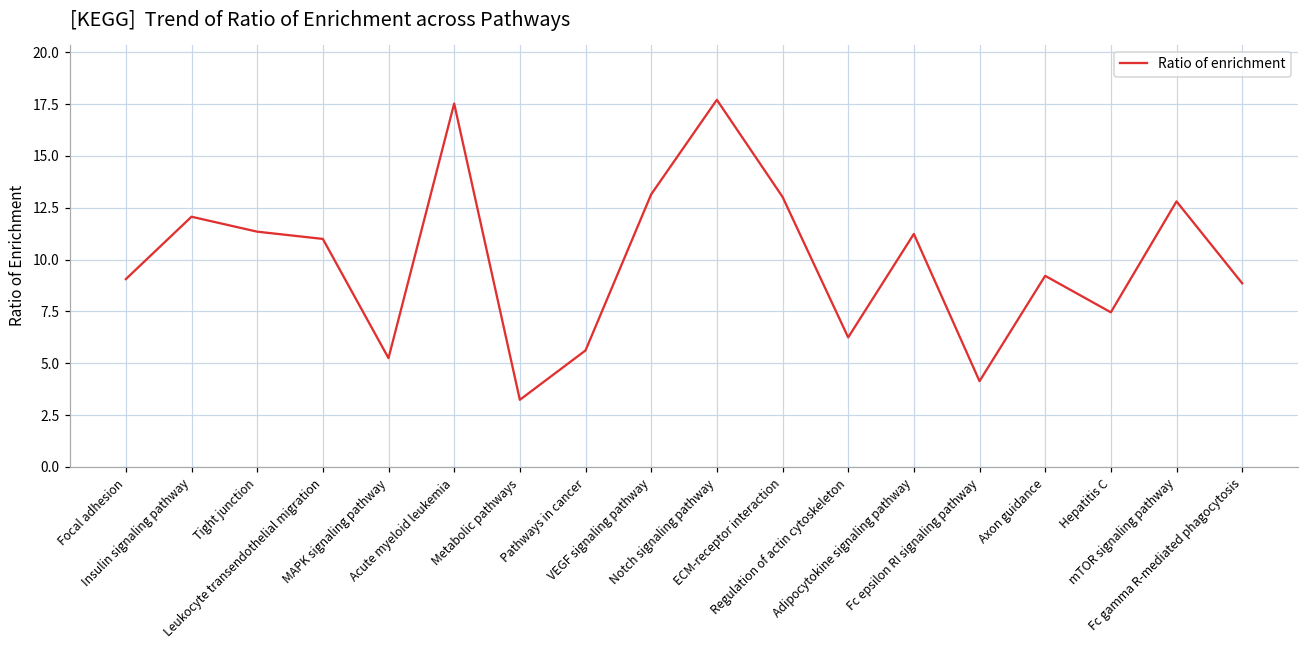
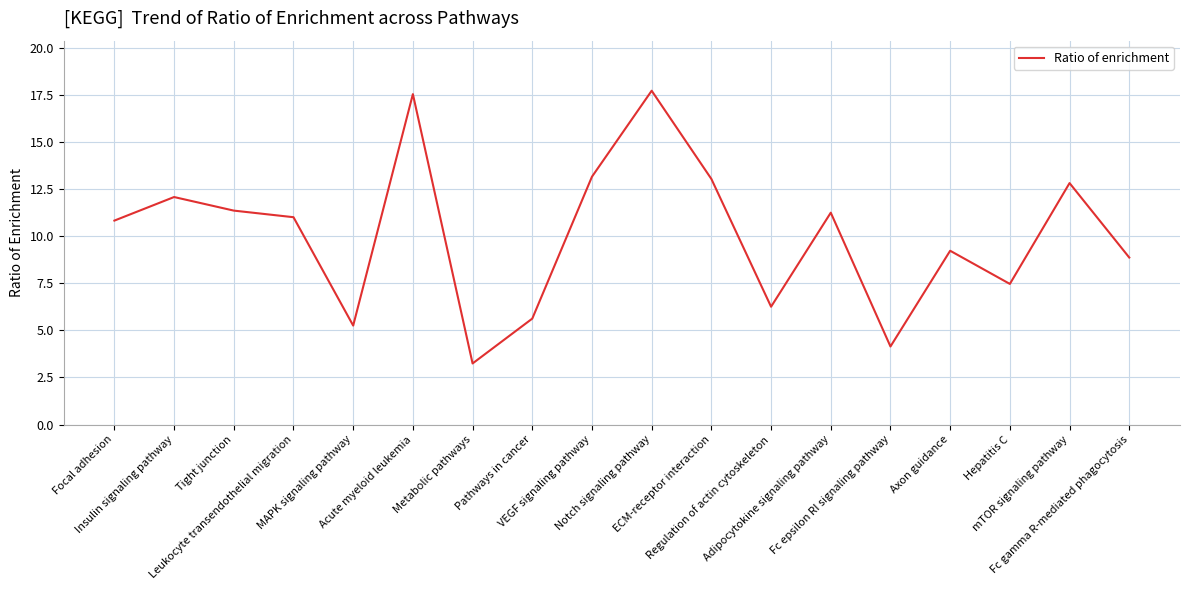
Focal adhesion: 9.1 -> 10.8
